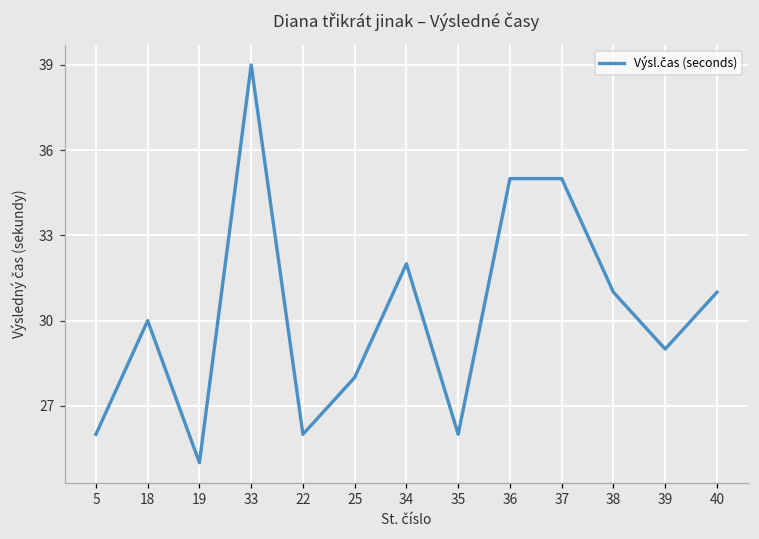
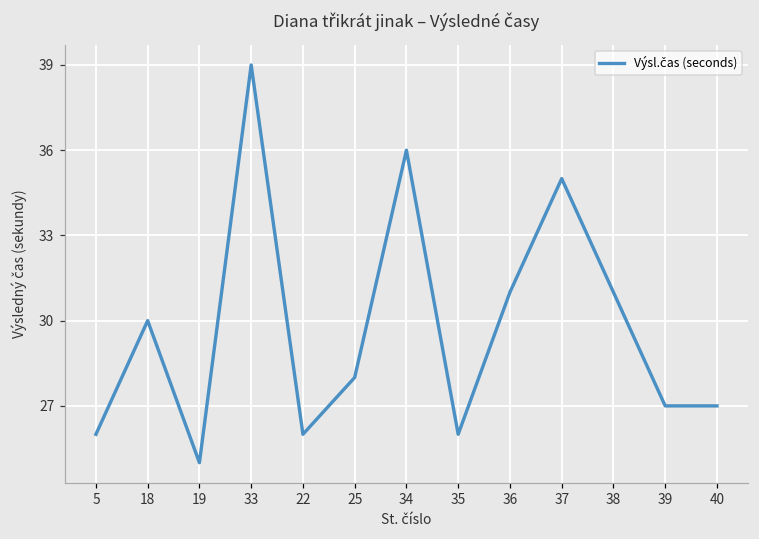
34: 32 -> 36
36: 35 -> 31
39: 29 -> 27
40: 31 -> 27
